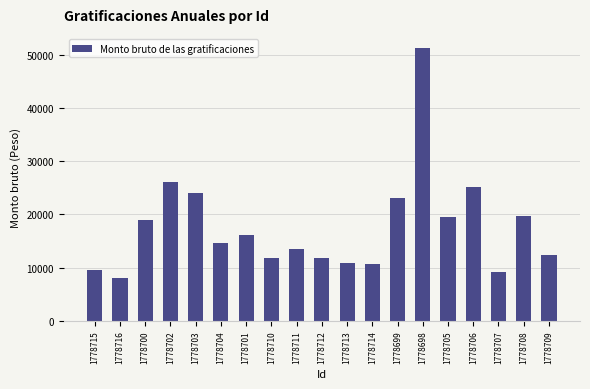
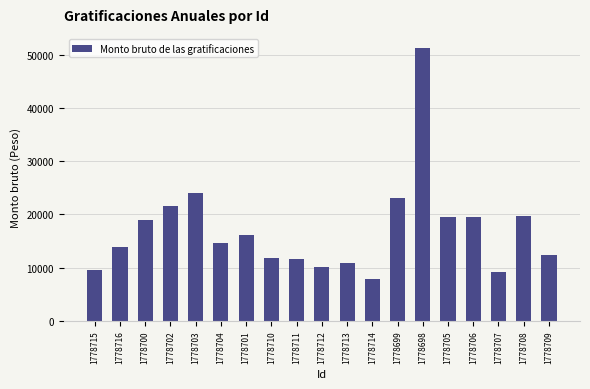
1778716: 8000 -> 14000
1778702: 26000 -> 21000
1778711: 13000 -> 12000
1778712: 12000 -> 10000
1778714: 11000 -> 8000
1778706: 25000 -> 19000
